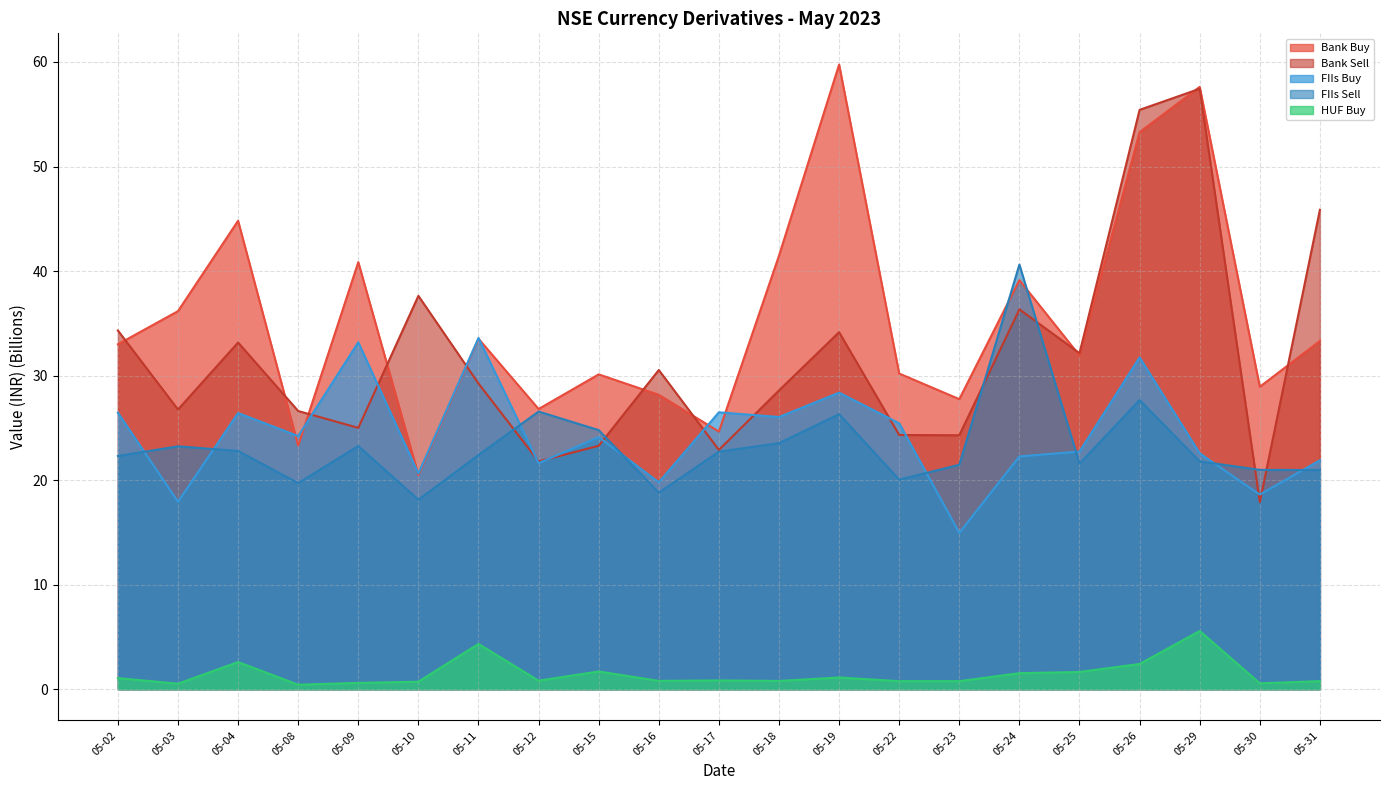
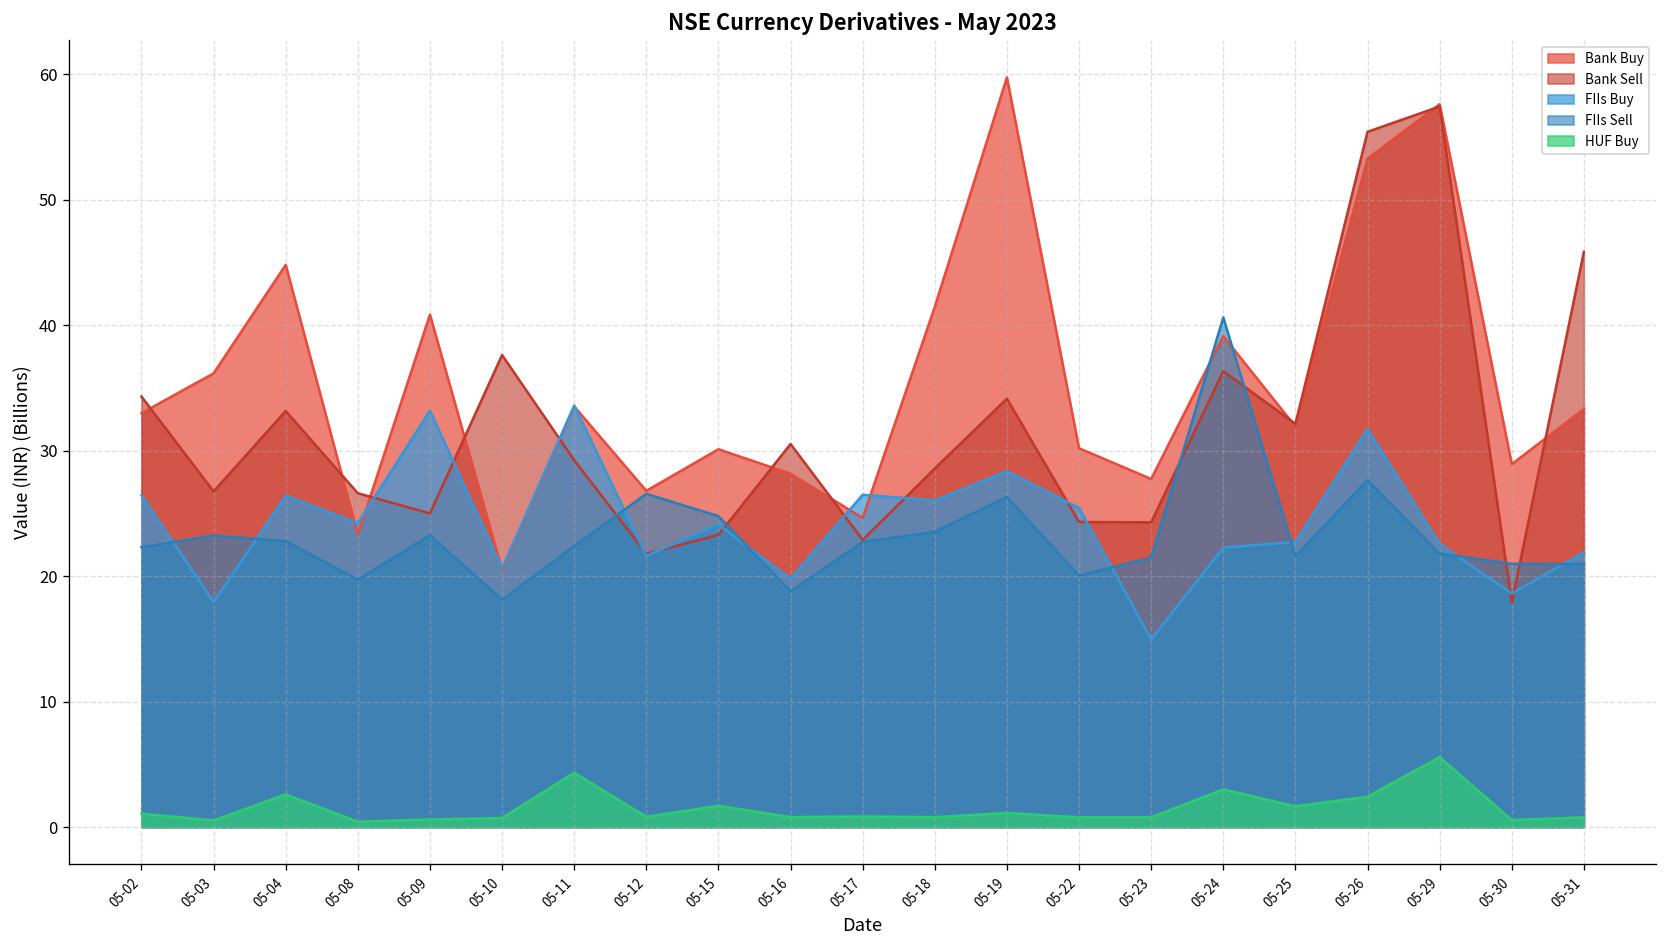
HUF Buy, 05-24: 1.5 -> 3.0
